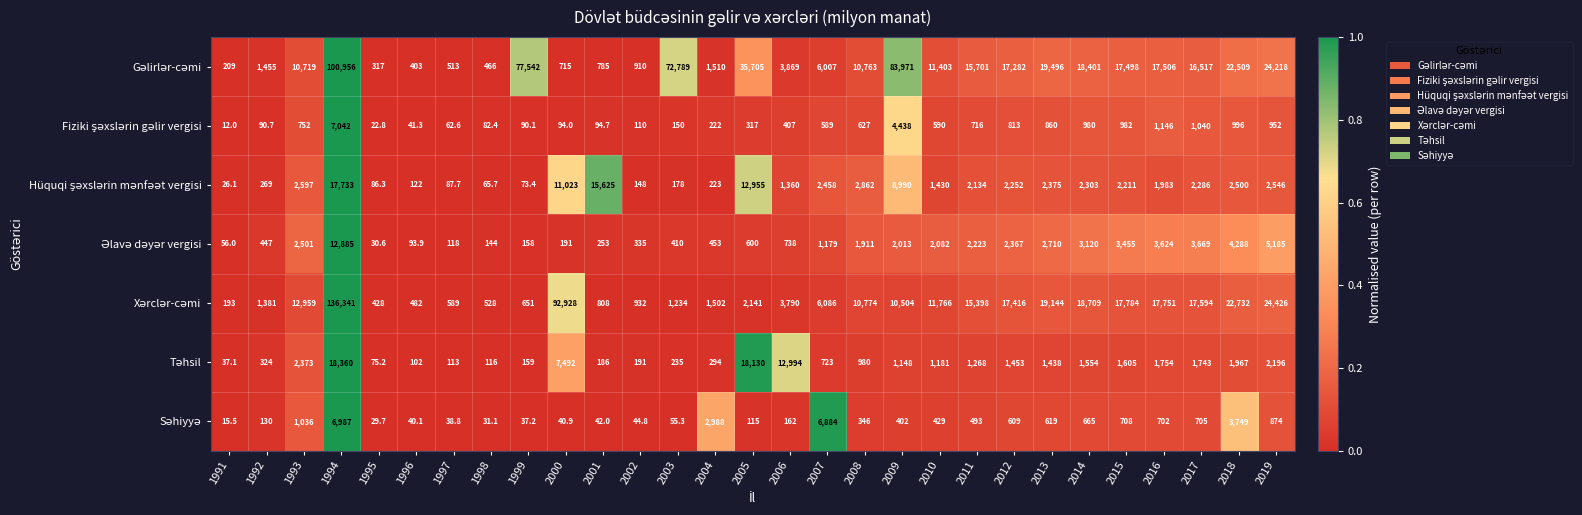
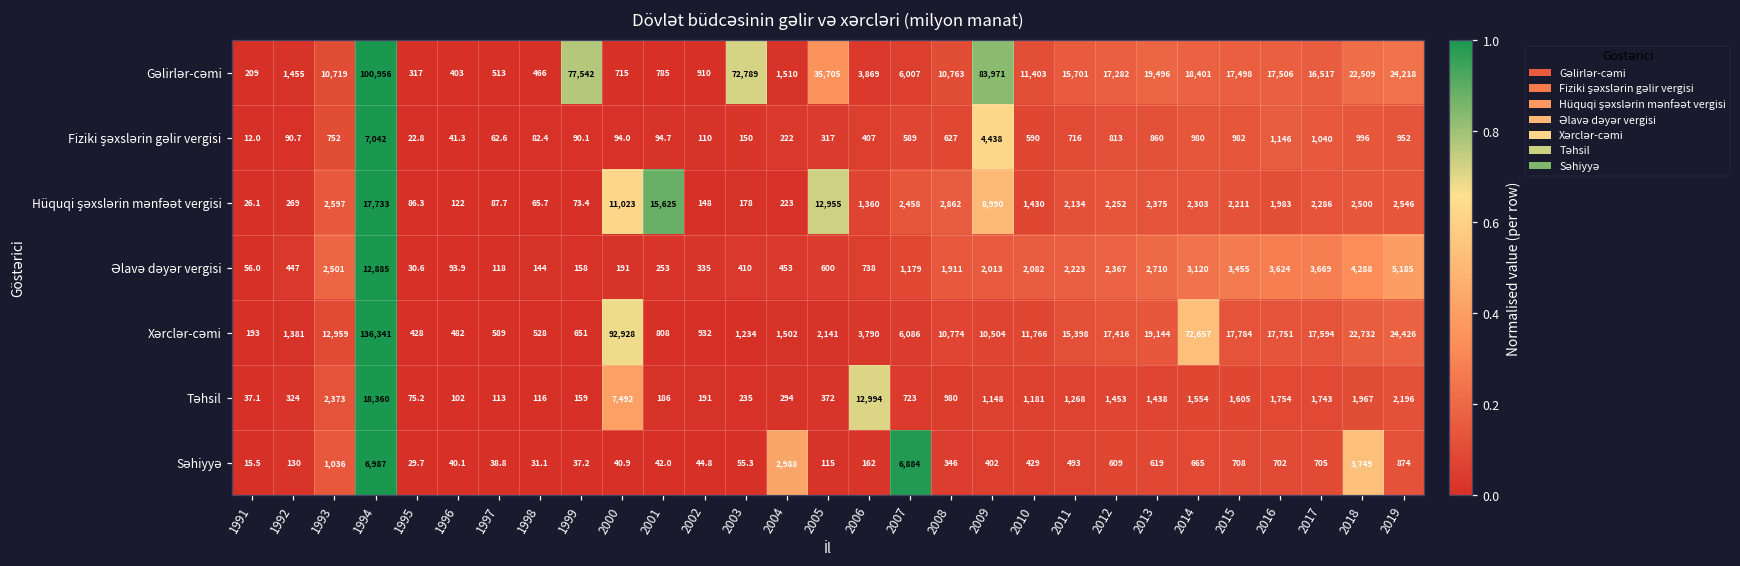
Xərclər-cəmi, 2014: 18,709 -> 72,657
Təhsil, 2005: 18,130 -> 372
